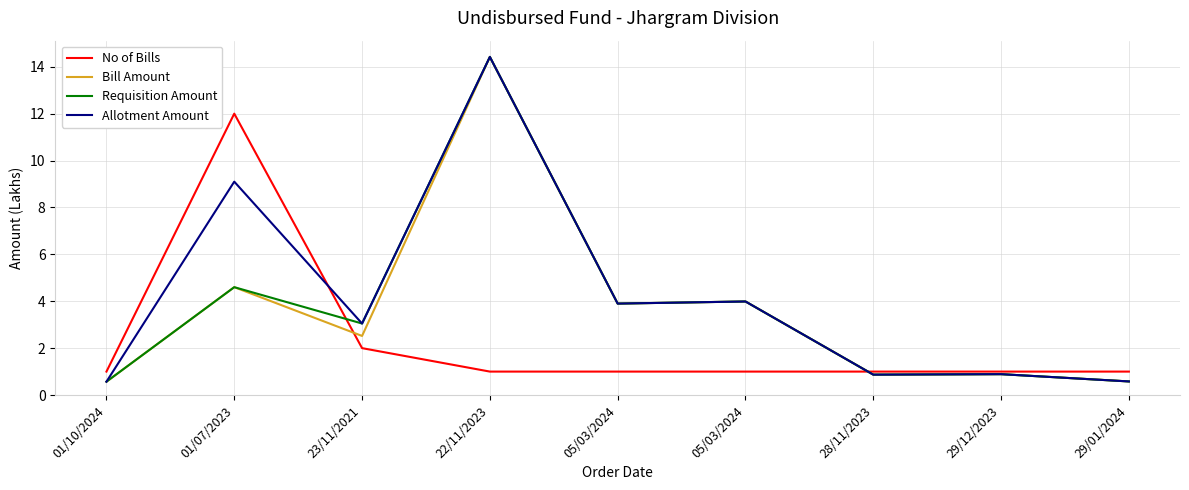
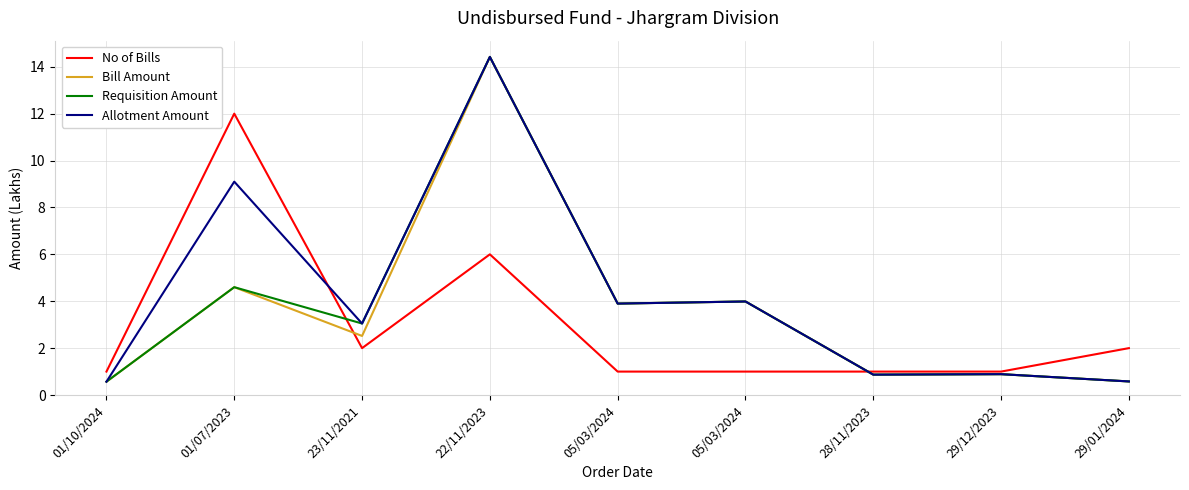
No of Bills, 22/11/2023: 1 -> 6
No of Bills, 29/01/2024: 1 -> 2
